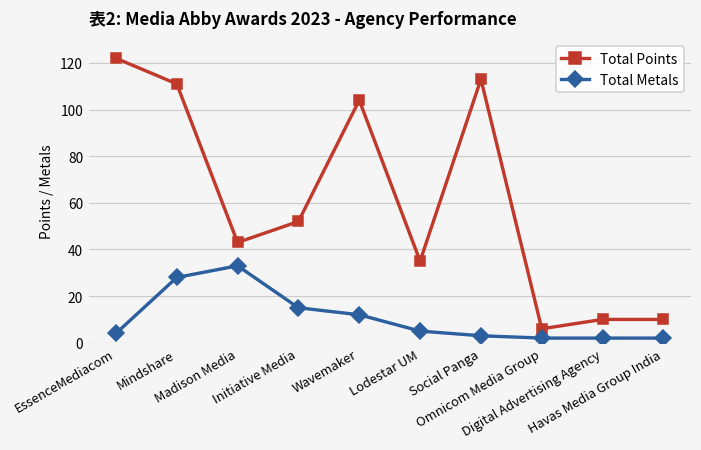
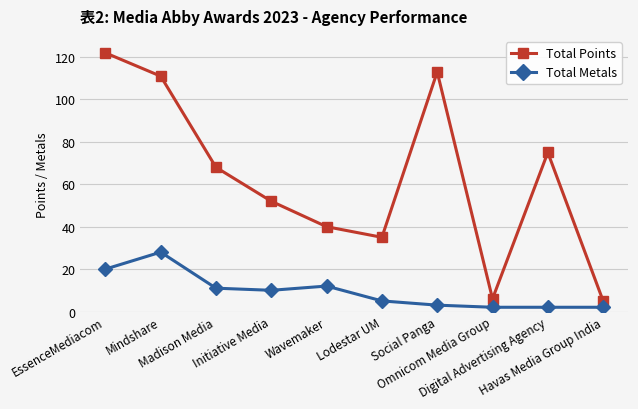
Total Metals, EssenceMediacom: 4 -> 20
Total Points, Madison Media: 43 -> 68
Total Metals, Madison Media: 33 -> 11
Total Metals, Initiative Media: 15 -> 10
Total Points, Wavemaker: 104 -> 40
Total Points, Digital Advertising Agency: 10 -> 75
Total Points, Havas Media Group India: 10 -> 5
